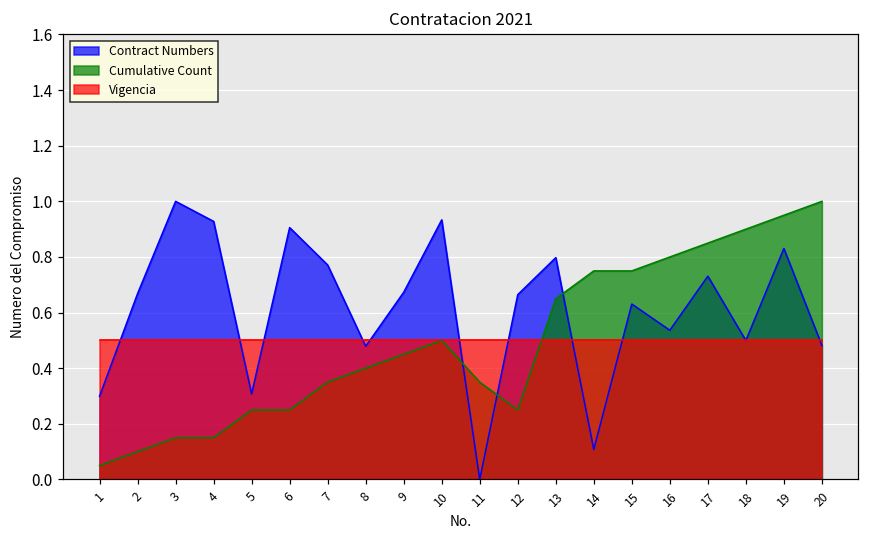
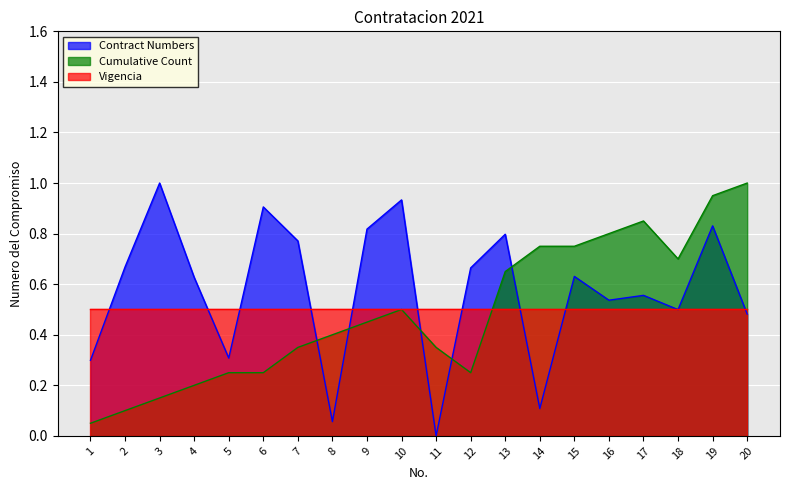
Contract Numbers, 4: 0.93 -> 0.63
Cumulative Count, 4: 0.15 -> 0.20
Contract Numbers, 8: 0.48 -> 0.06
Contract Numbers, 9: 0.67 -> 0.82
Contract Numbers, 17: 0.73 -> 0.56
Cumulative Count, 18: 0.90 -> 0.70
